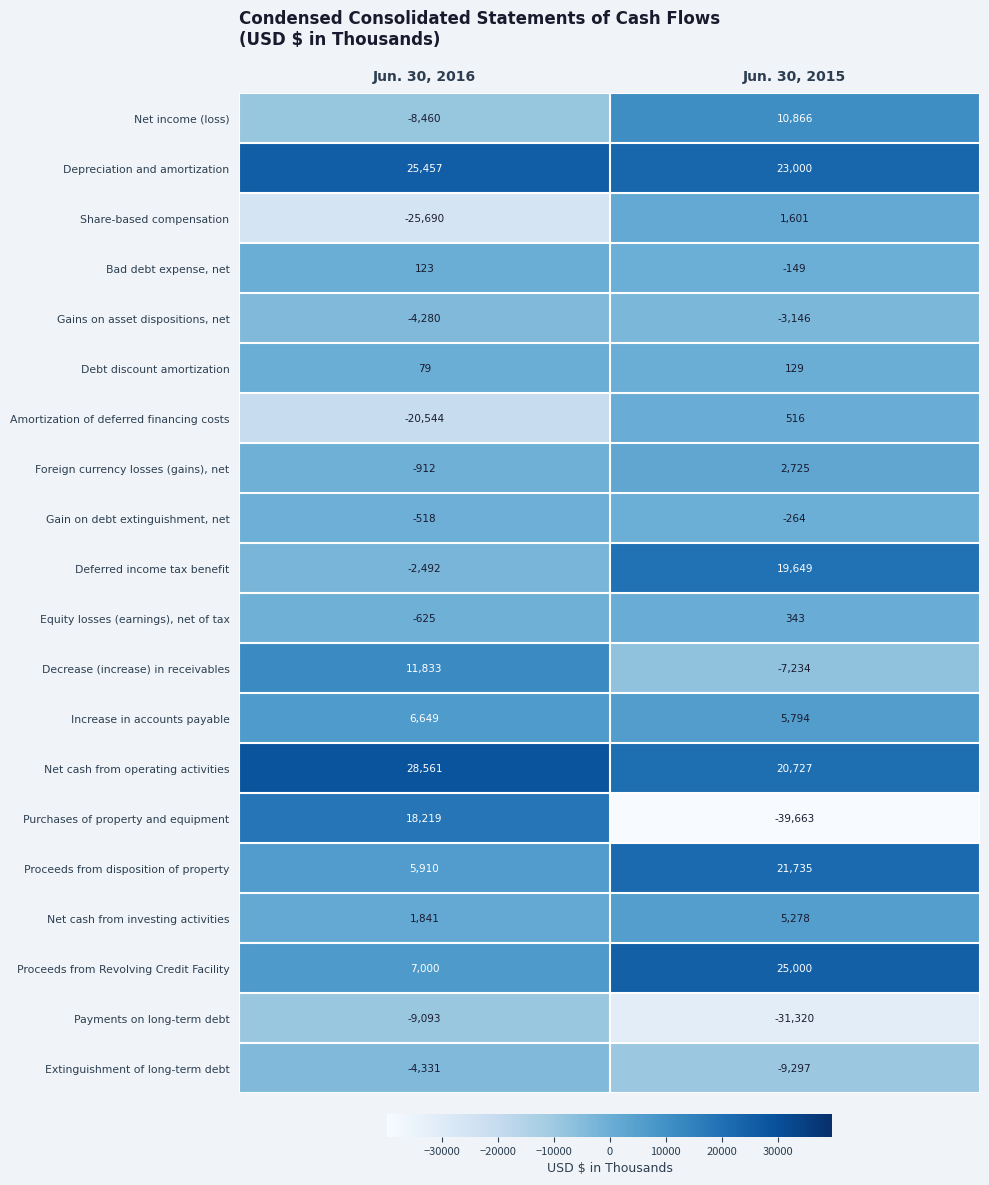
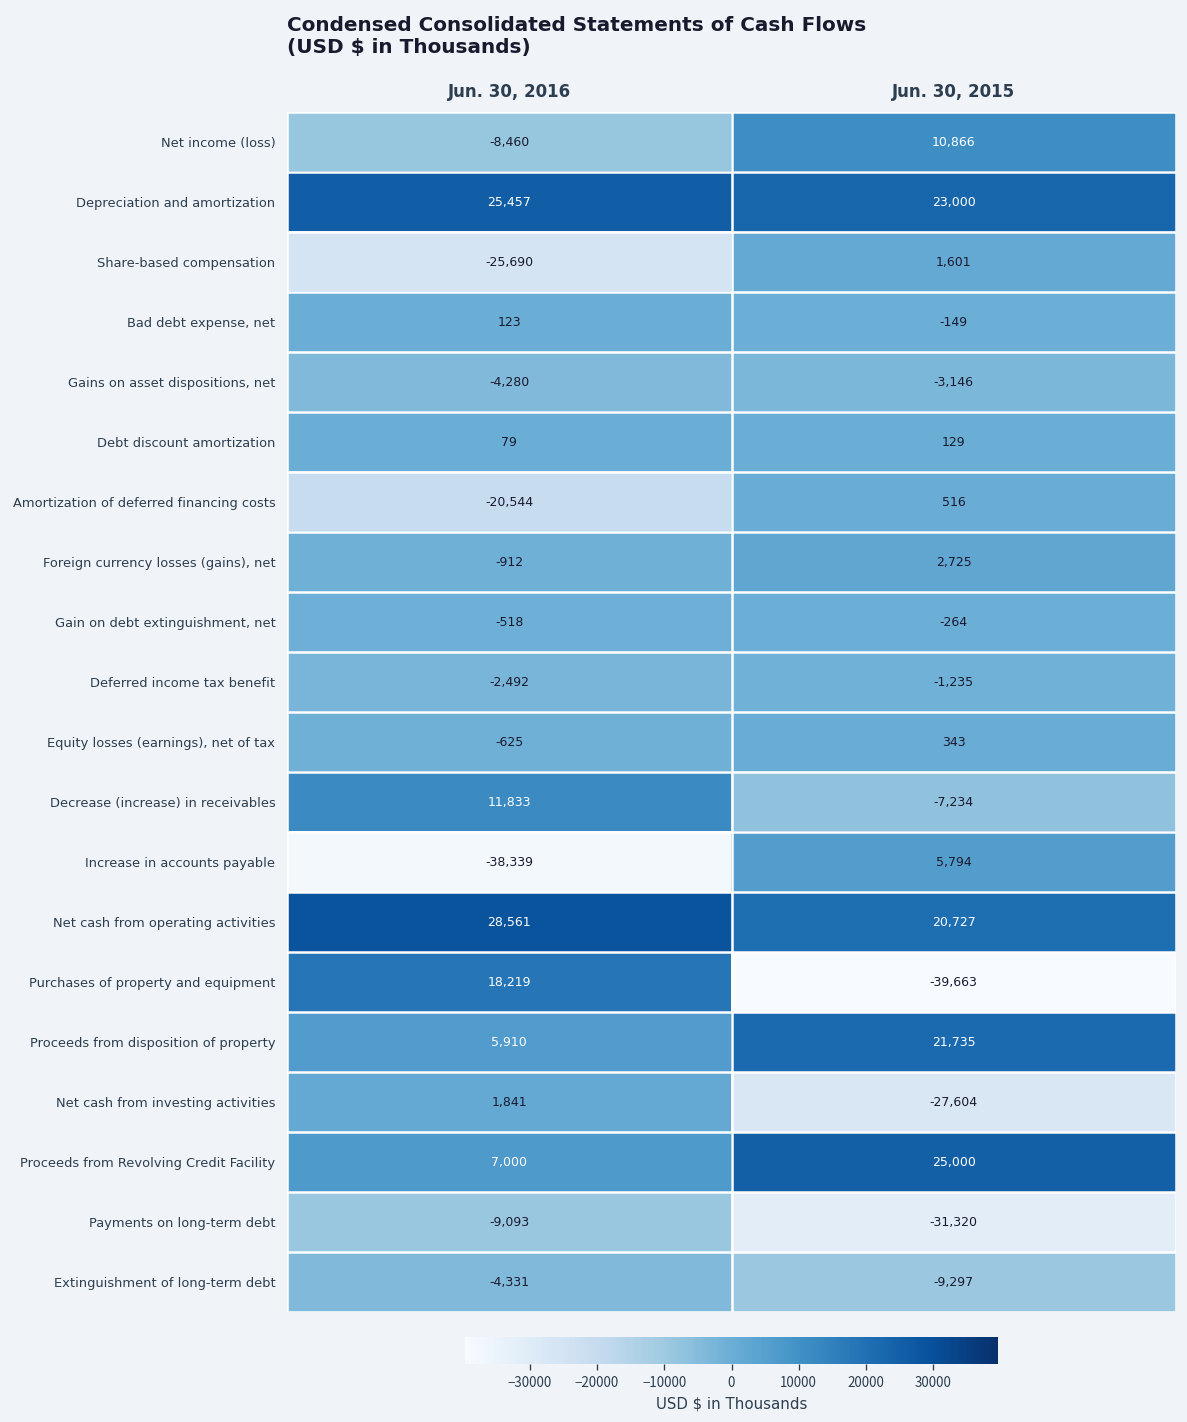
Deferred income tax benefit, Jun. 30, 2015: 19,649 -> -1,235
Increase in accounts payable, Jun. 30, 2016: 6,649 -> -38,339
Net cash from investing activities, Jun. 30, 2015: 5,278 -> -27,604
